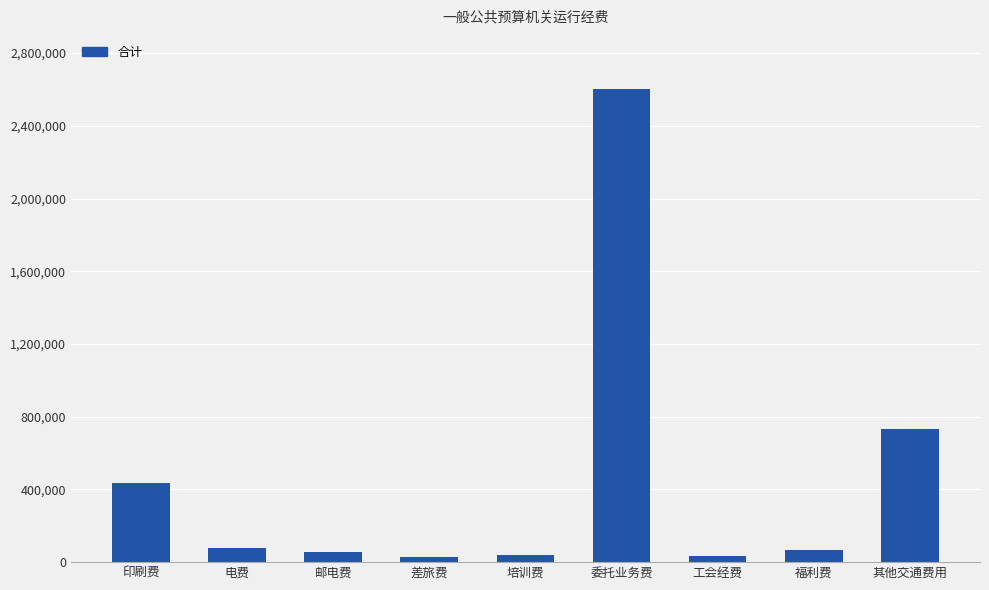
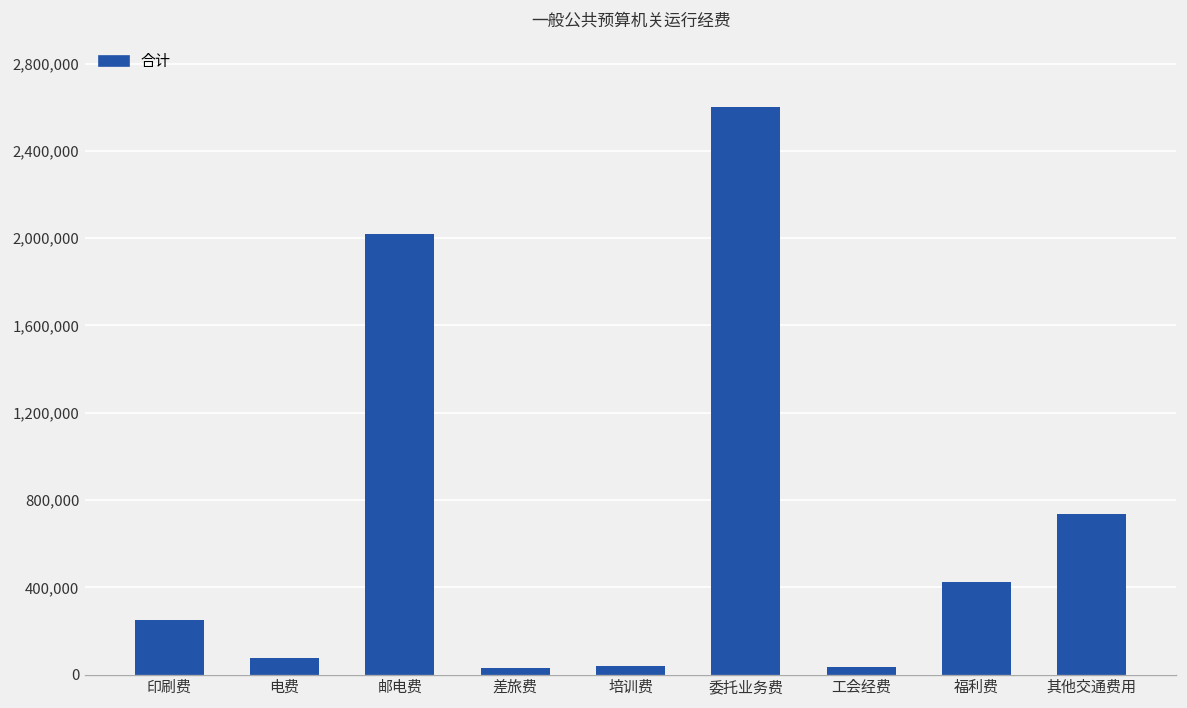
印刷费: 430,000 -> 250,000
邮电费: 60,000 -> 2,020,000
福利费: 70,000 -> 420,000
